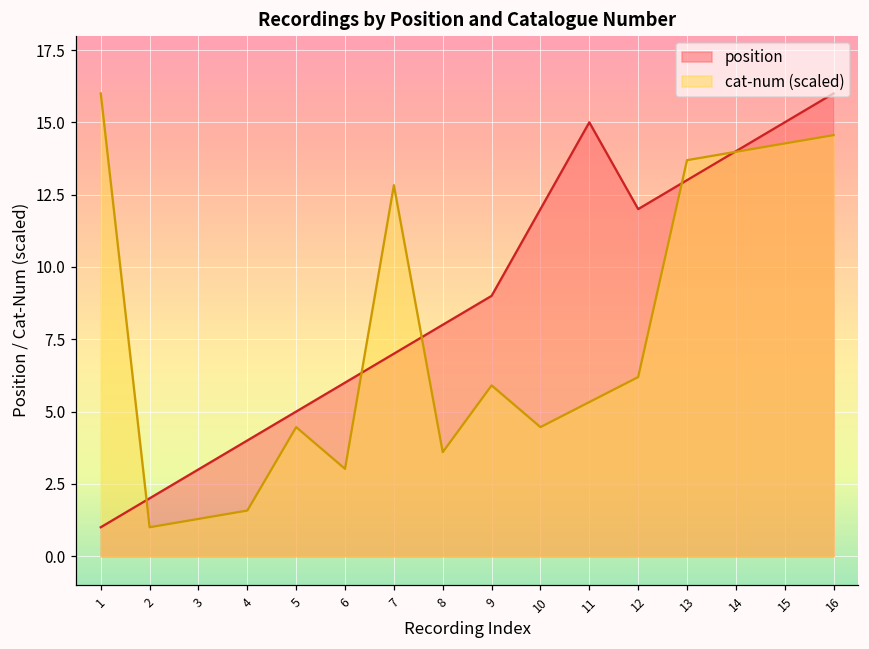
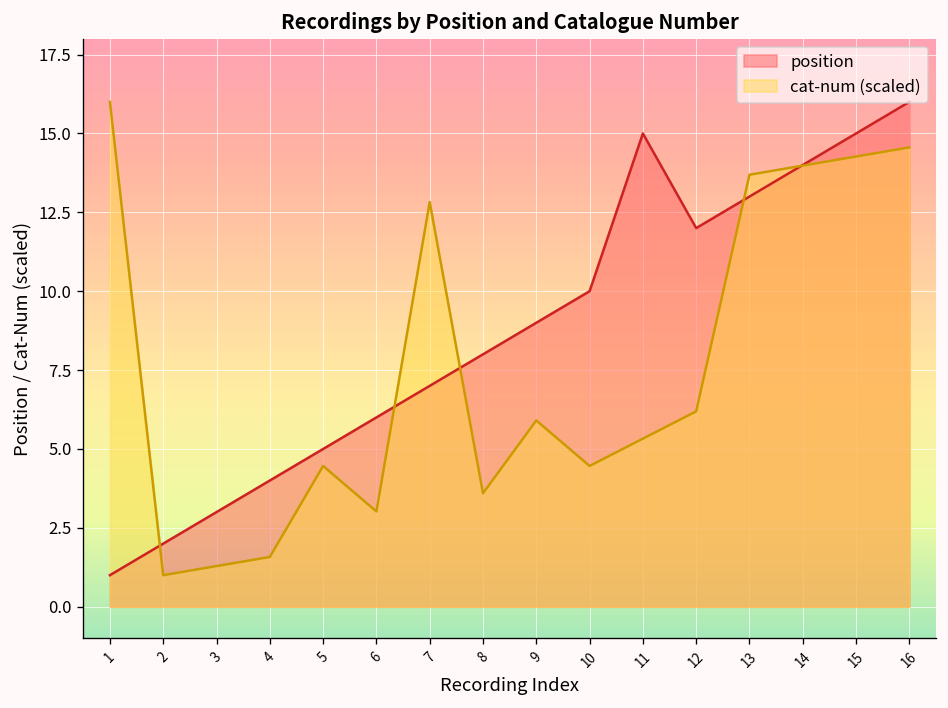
position, 10: 12 -> 10
